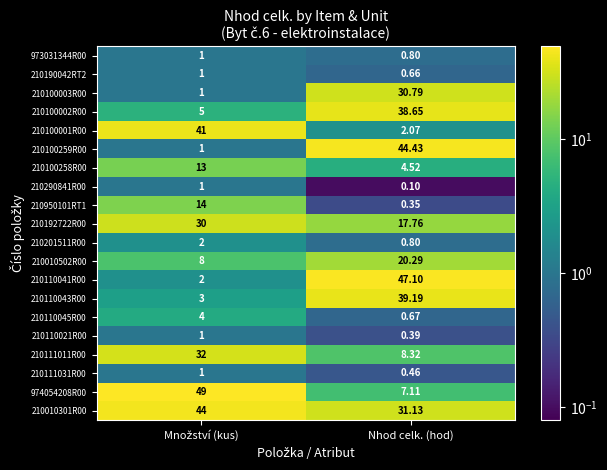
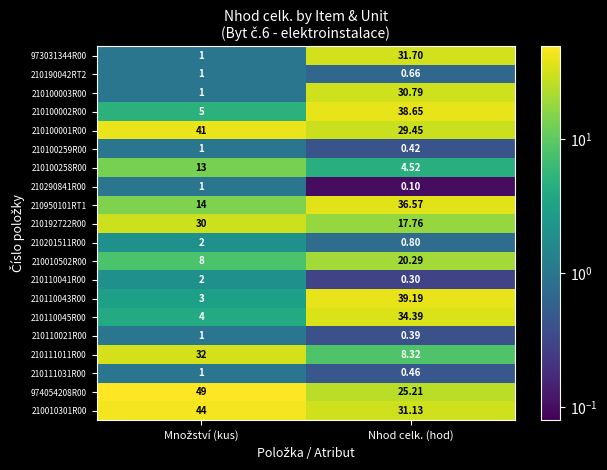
973031344R00, Nhod celk. (hod): 0.80 -> 31.70
210100001R00, Nhod celk. (hod): 2.07 -> 29.45
210100259R00, Nhod celk. (hod): 44.43 -> 0.42
210950101RT1, Nhod celk. (hod): 0.35 -> 36.57
210110041R00, Nhod celk. (hod): 47.10 -> 0.30
210110045R00, Nhod celk. (hod): 0.67 -> 34.39
974054208R00, Nhod celk. (hod): 7.11 -> 25.21
